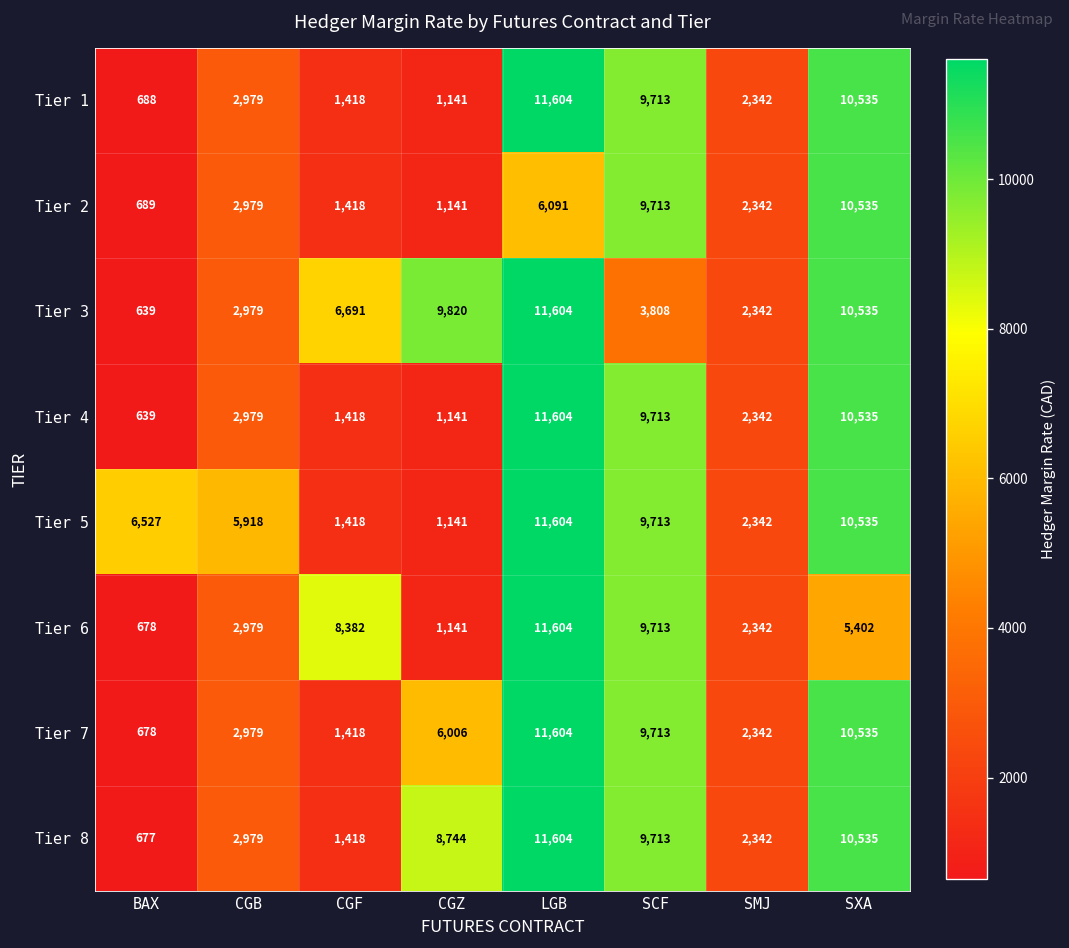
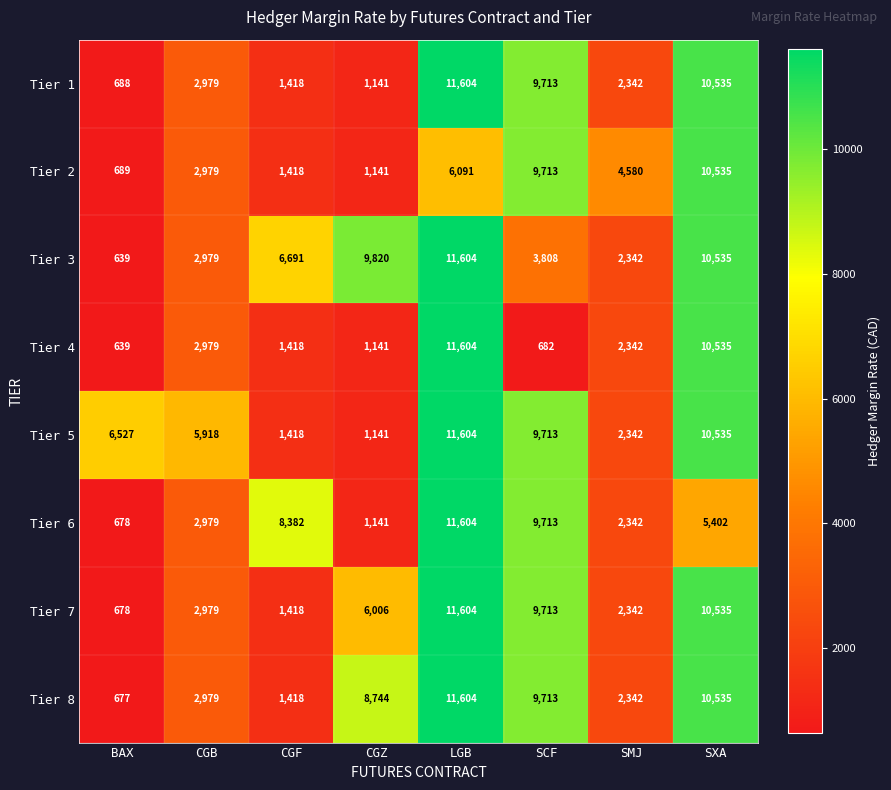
Tier 2, SMJ: 2,342 -> 4,580
Tier 4, SCF: 9,713 -> 682
